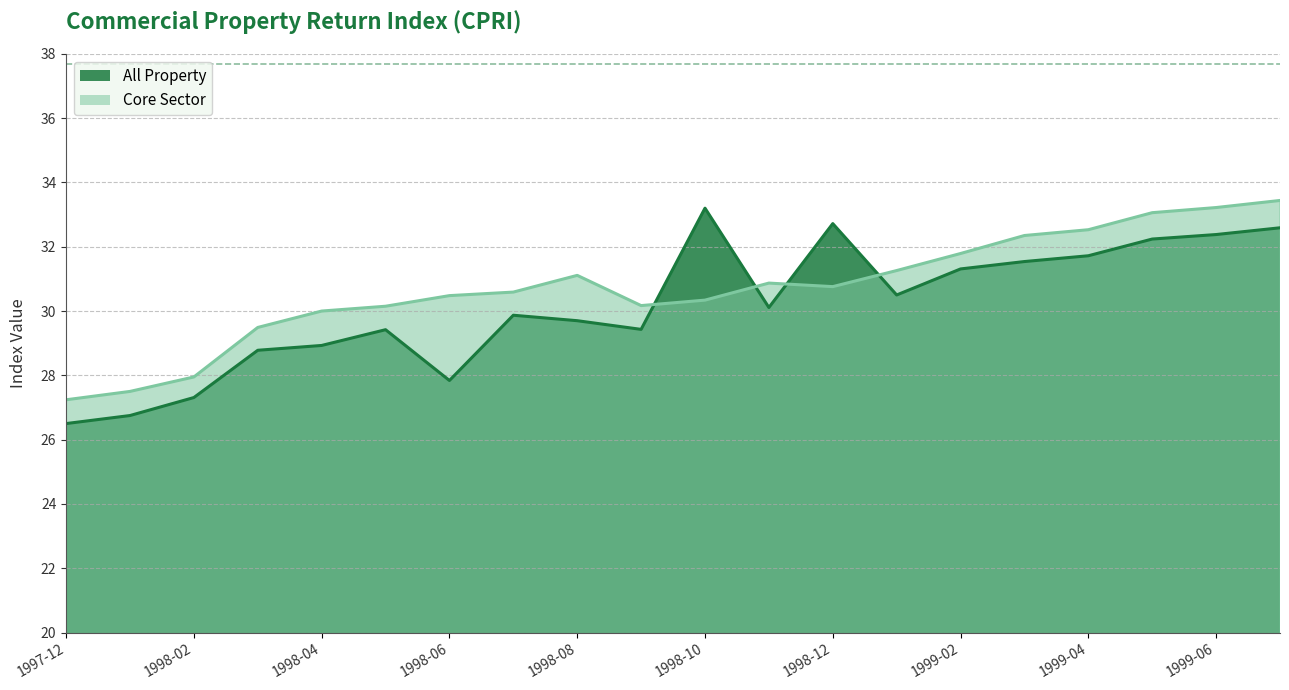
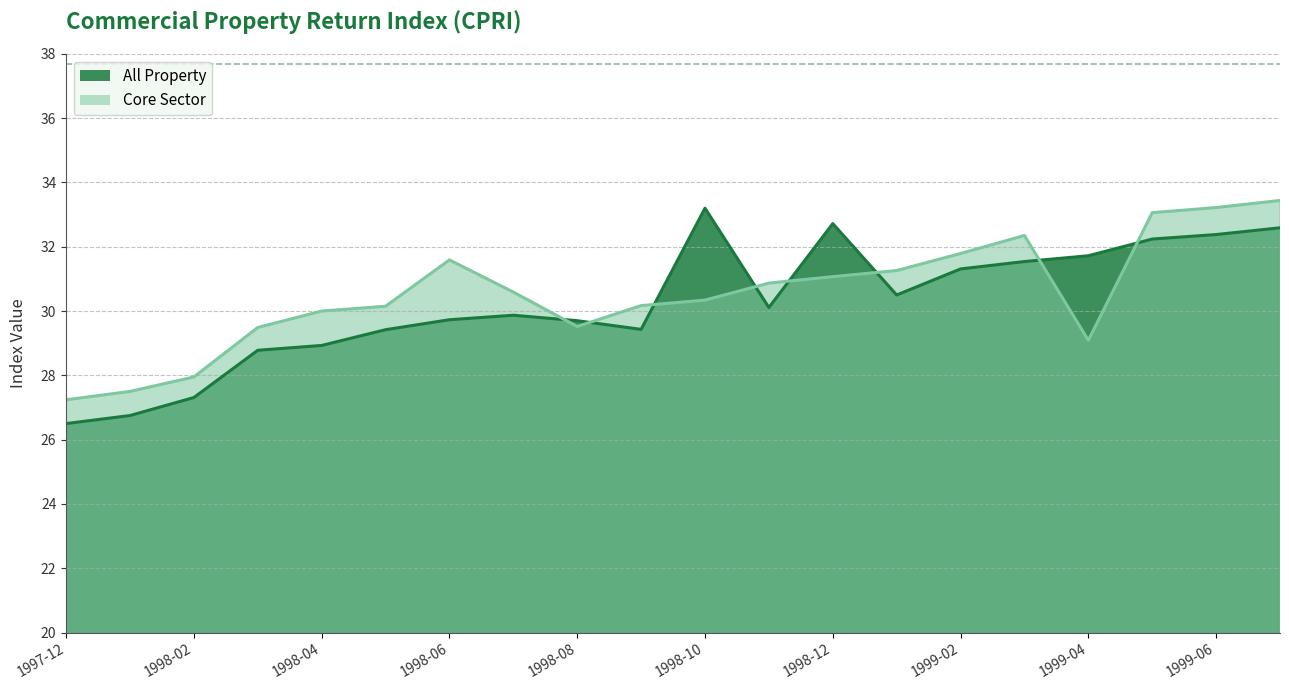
All Property, 1998-06: 27.8 -> 29.7
Core Sector, 1998-06: 30.5 -> 31.6
Core Sector, 1998-08: 31.1 -> 29.5
Core Sector, 1998-12: 30.8 -> 31.1
Core Sector, 1999-04: 32.5 -> 29.1
